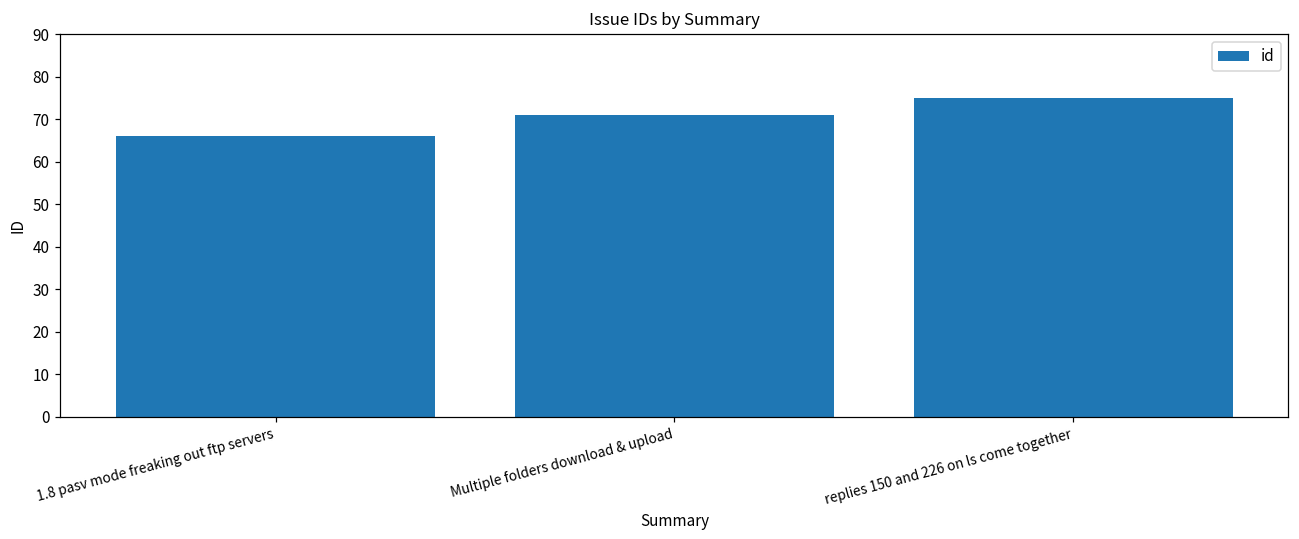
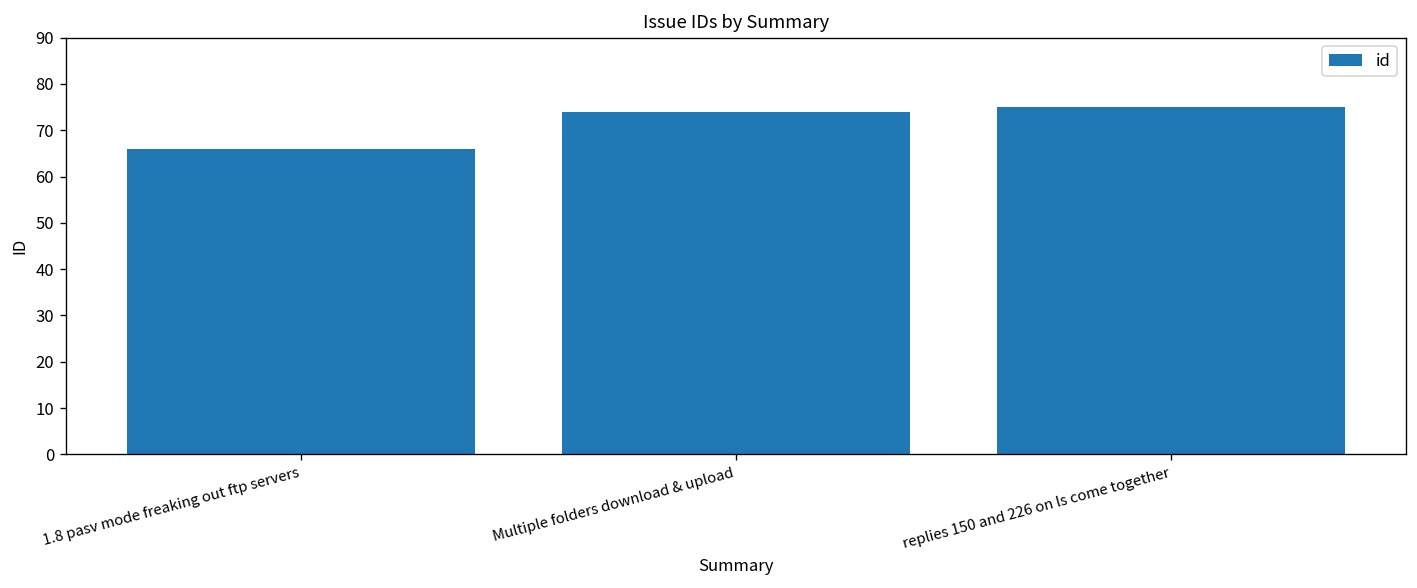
Multiple folders download & upload: 71 -> 74
